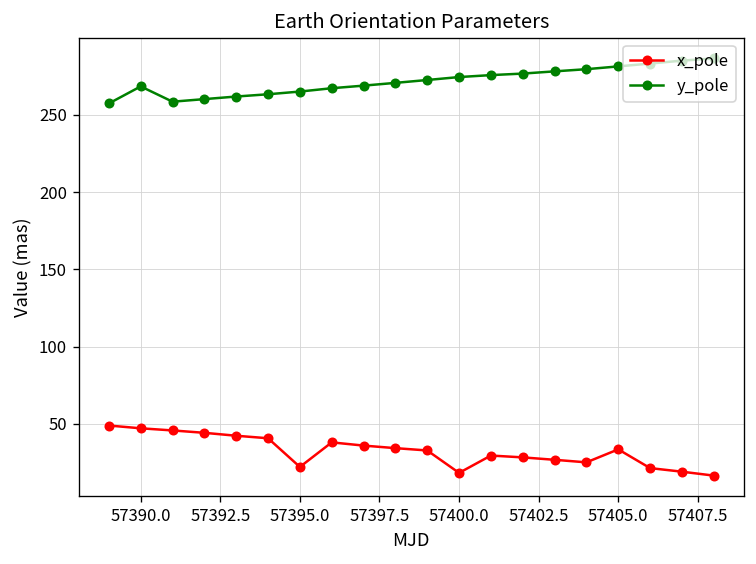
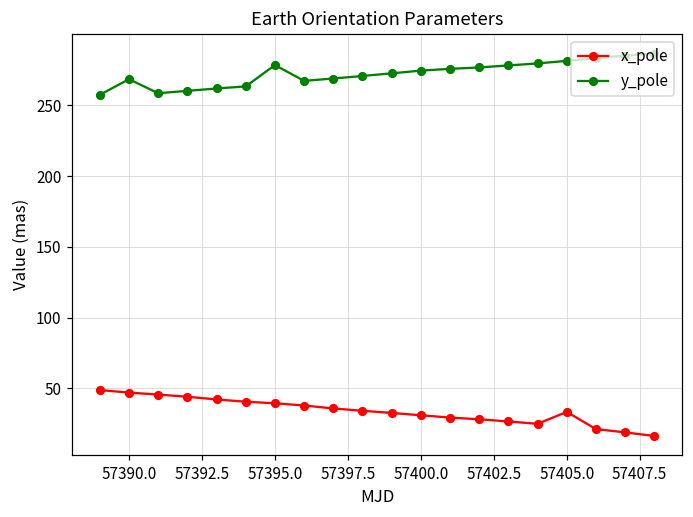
x_pole, 57395.0: 22 -> 40
y_pole, 57395.0: 265 -> 278
x_pole, 57400.0: 18 -> 31
